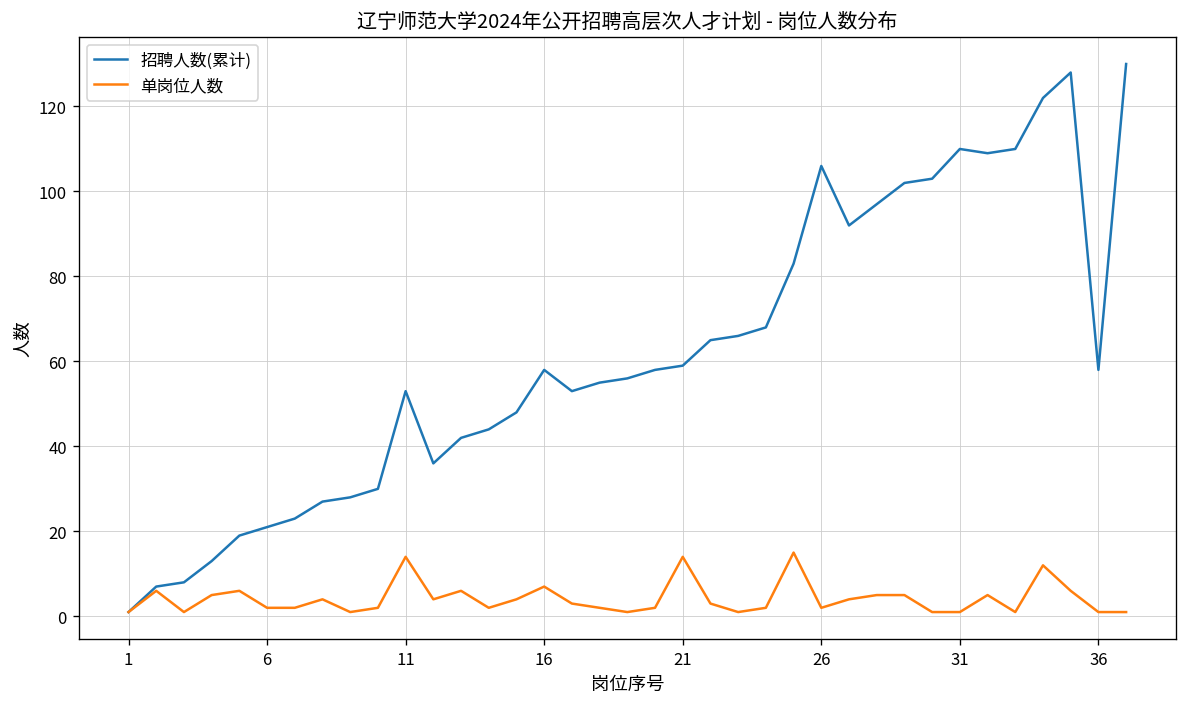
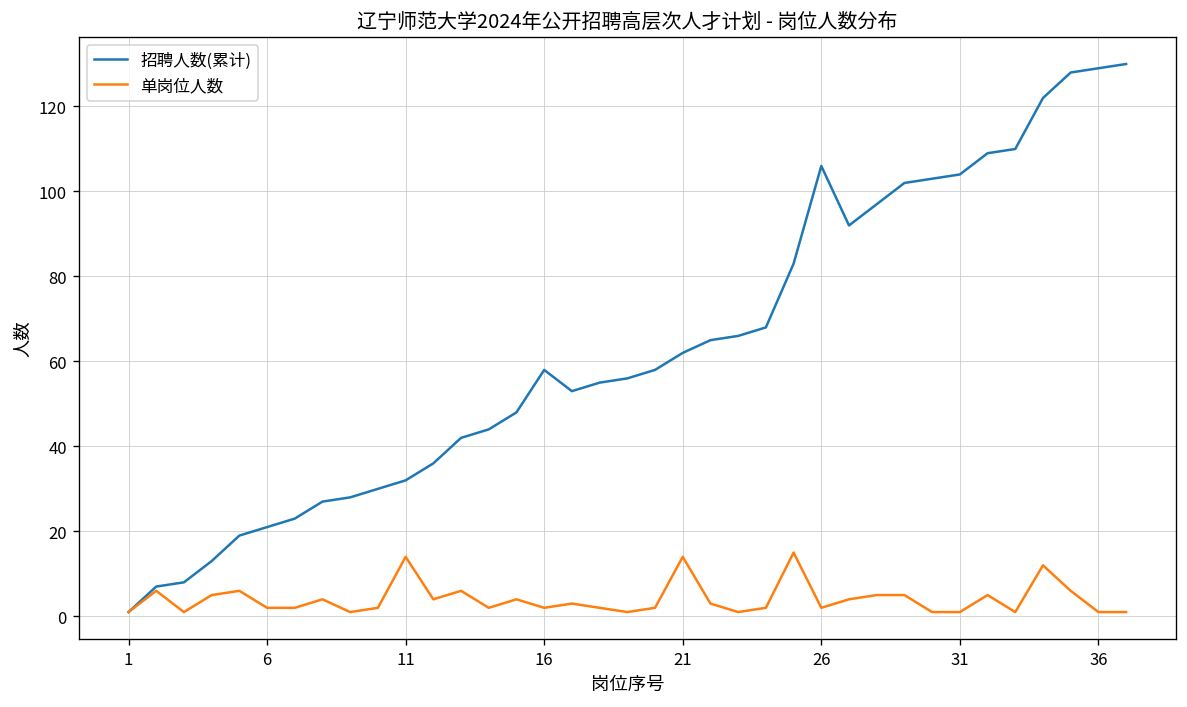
招聘人数(累计), 11: 53 -> 32
单岗位人数, 16: 7 -> 2
招聘人数(累计), 21: 59 -> 62
招聘人数(累计), 31: 110 -> 104
招聘人数(累计), 36: 58 -> 129
